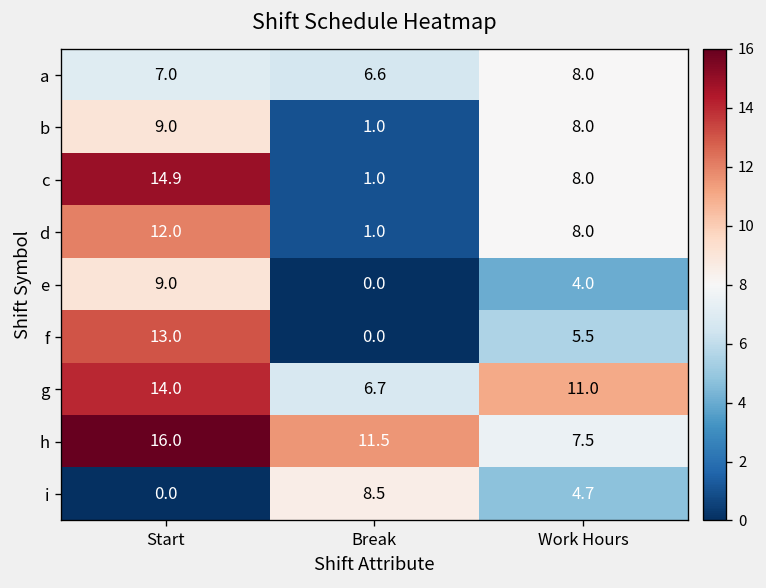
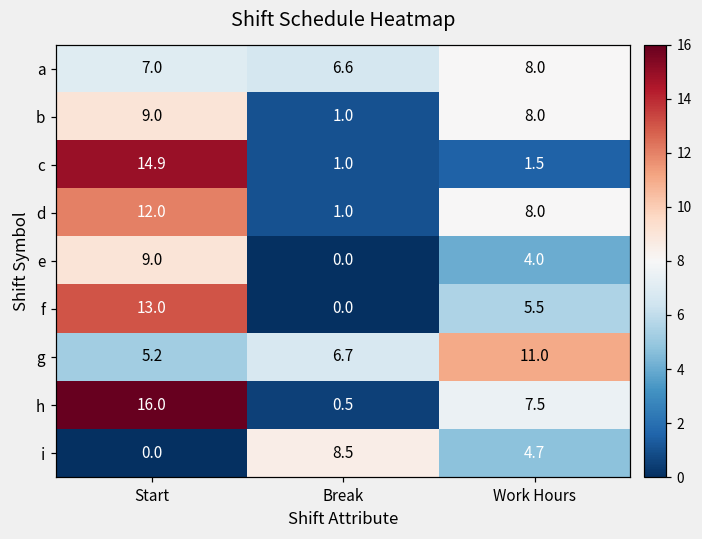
c, Work Hours: 8.0 -> 1.5
g, Start: 14.0 -> 5.2
h, Break: 11.5 -> 0.5
